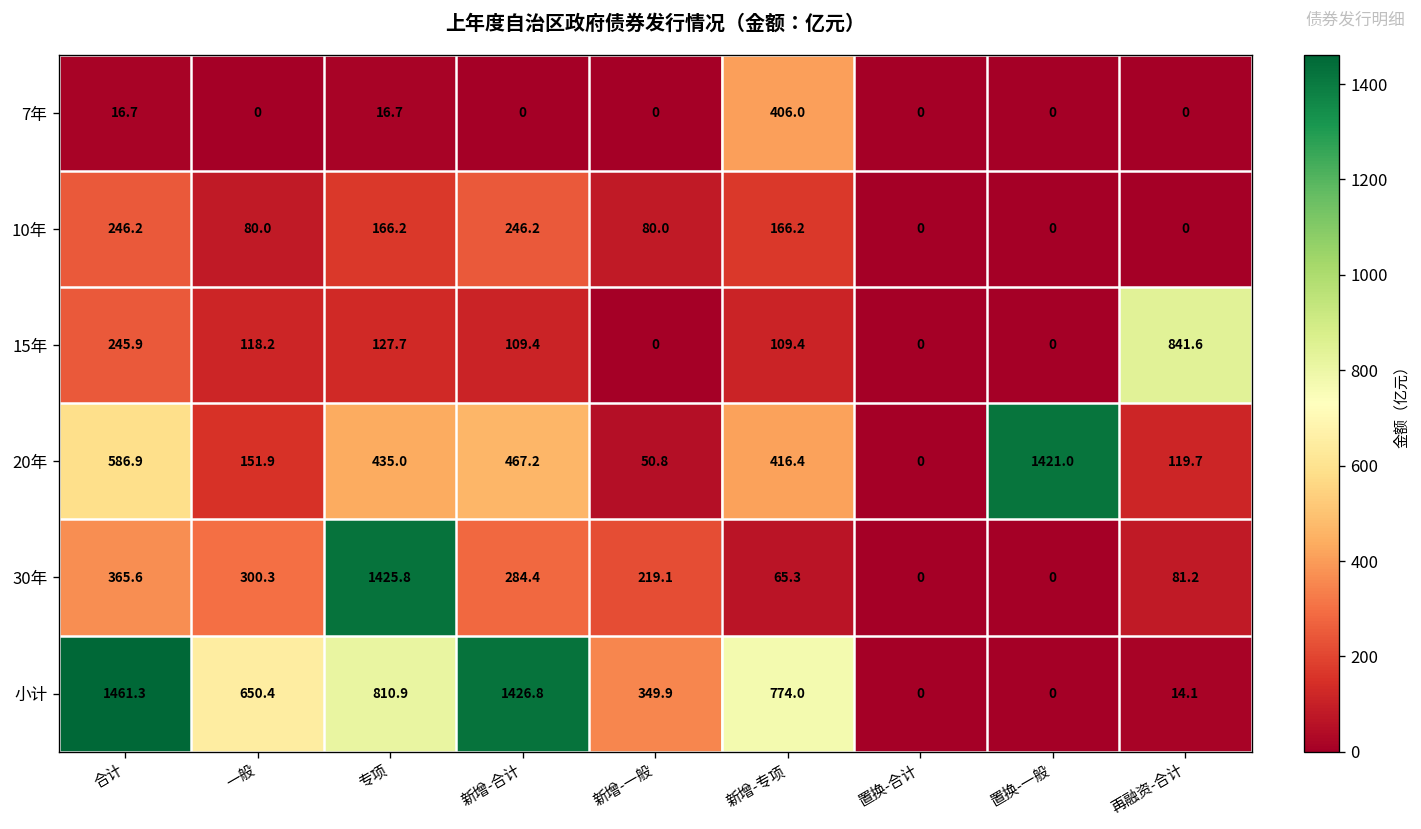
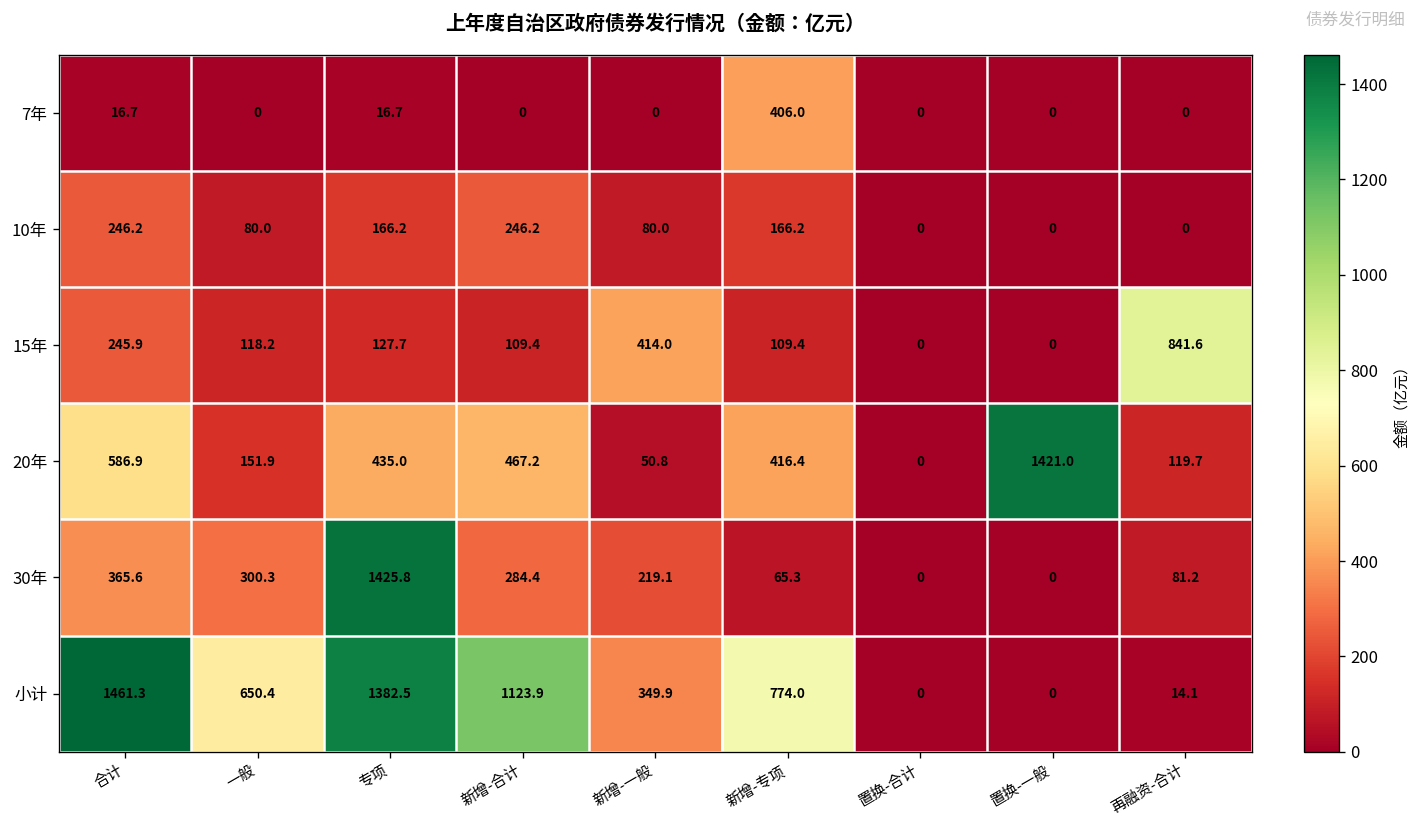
15年, 新增-一般: 0 -> 414.0
小计, 专项: 810.9 -> 1382.5
小计, 新增-合计: 1426.8 -> 1123.9
